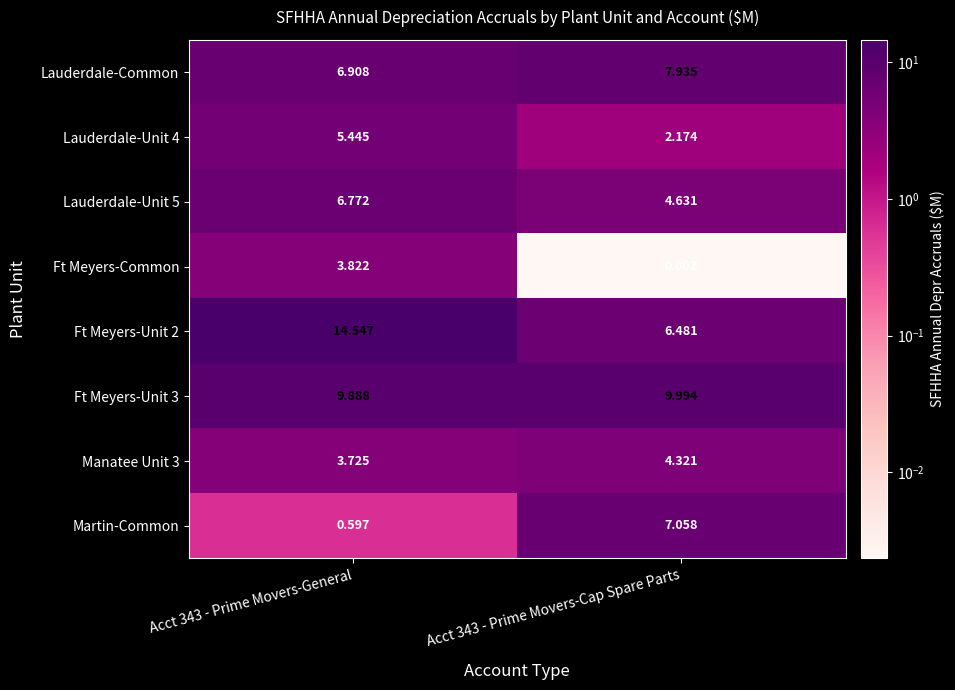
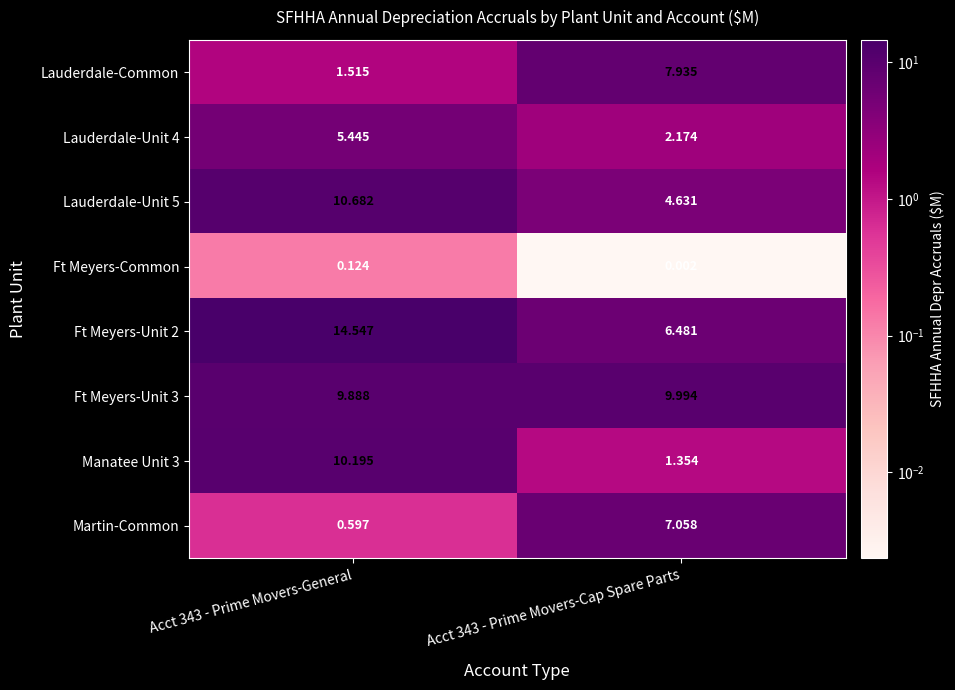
Lauderdale-Common, Acct 343 - Prime Movers-General: 6.908 -> 1.515
Lauderdale-Unit 5, Acct 343 - Prime Movers-General: 6.772 -> 10.682
Ft Meyers-Common, Acct 343 - Prime Movers-General: 3.822 -> 0.124
Manatee Unit 3, Acct 343 - Prime Movers-General: 3.725 -> 10.195
Manatee Unit 3, Acct 343 - Prime Movers-Cap Spare Parts: 4.321 -> 1.354
